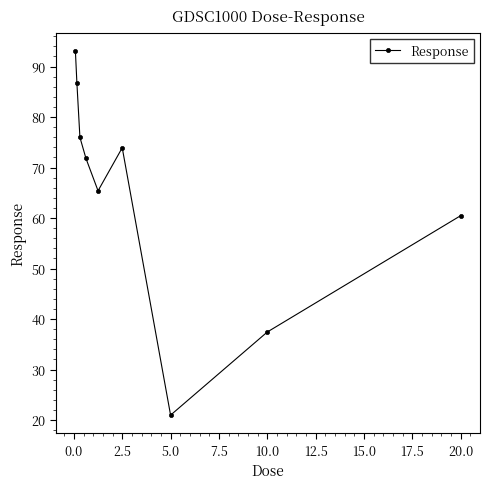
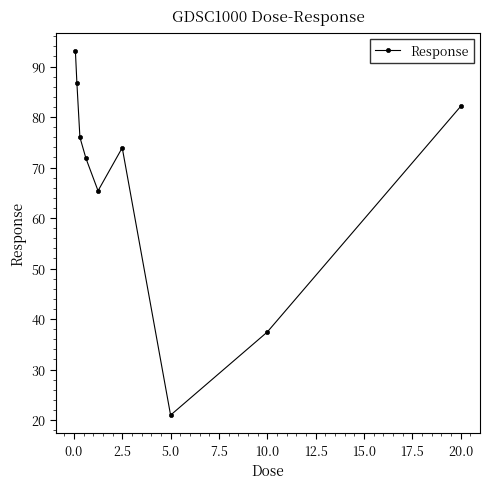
20.0: 60 -> 82
